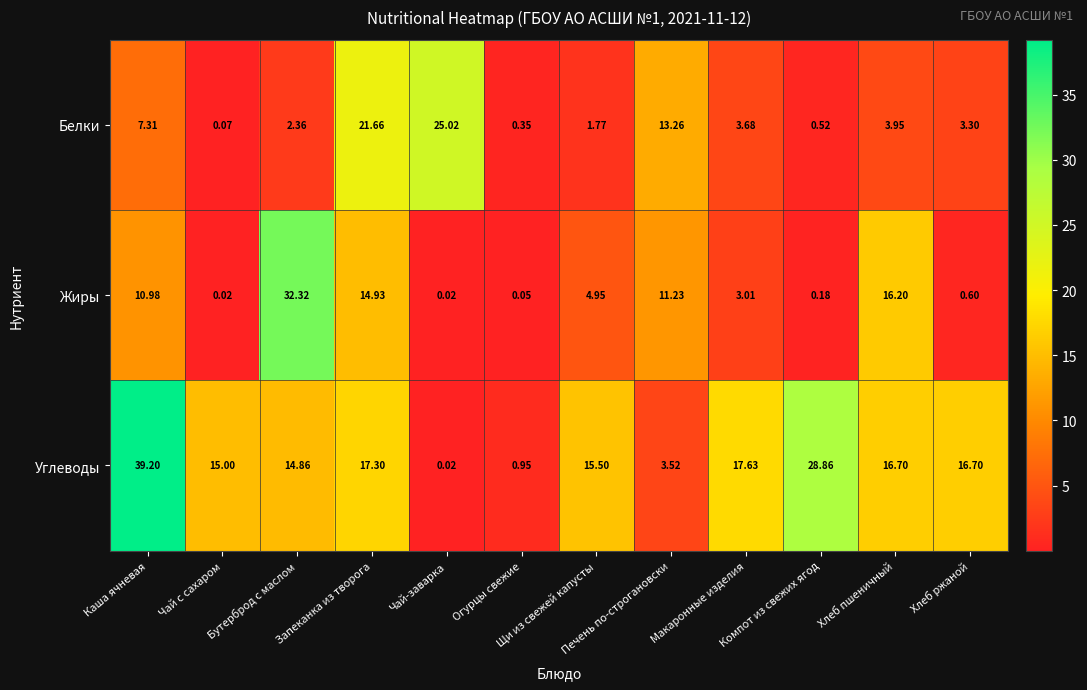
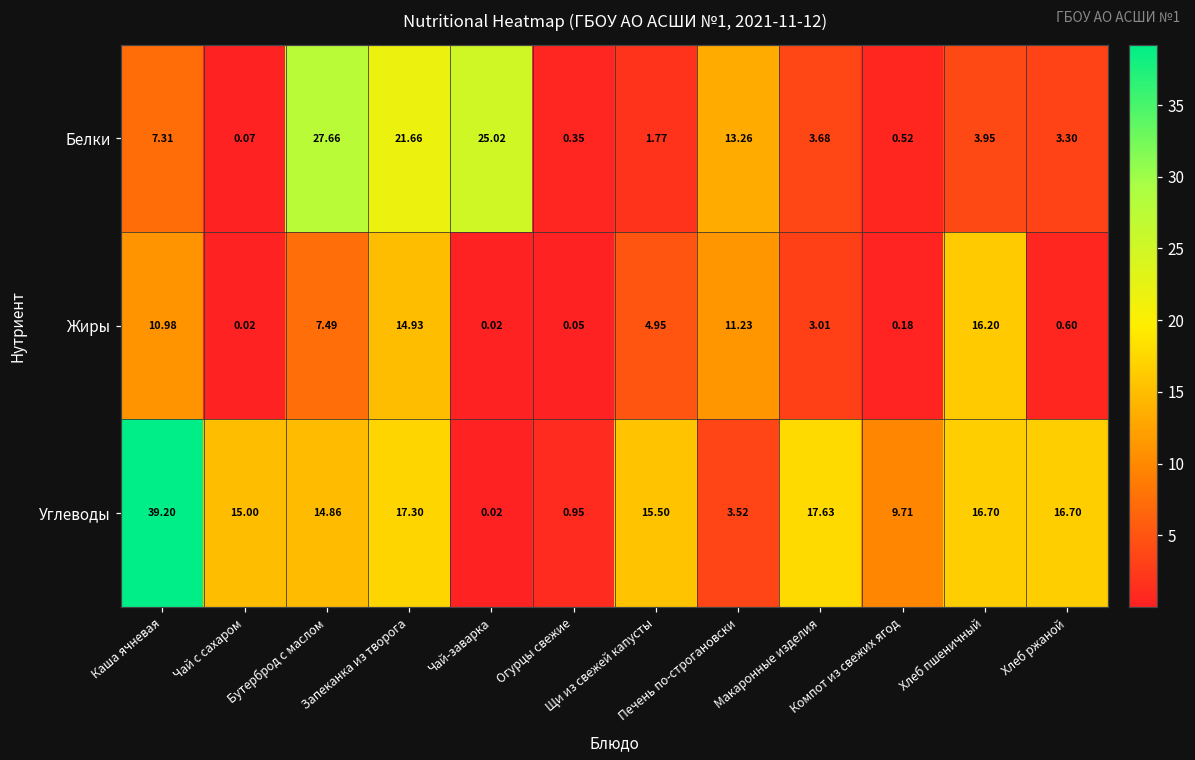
Белки, Бутерброд с маслом: 2.36 -> 27.66
Жиры, Бутерброд с маслом: 32.32 -> 7.49
Углеводы, Компот из свежих ягод: 28.86 -> 9.71
